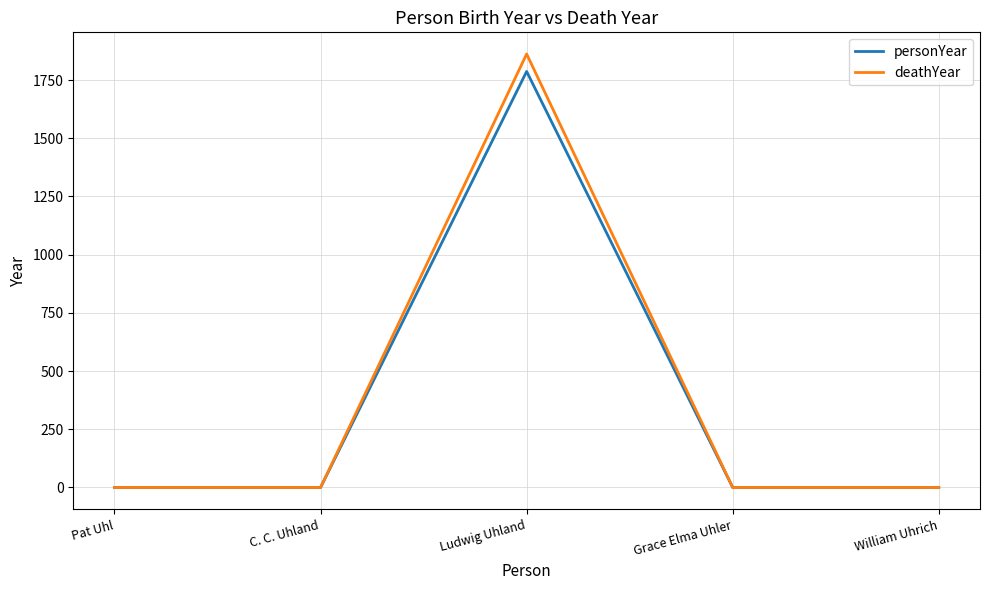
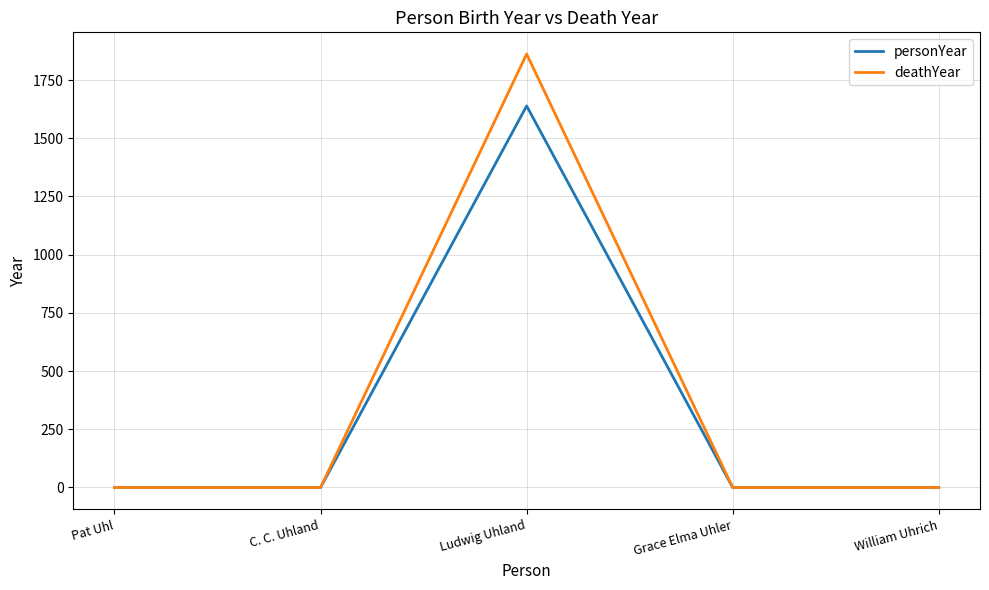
personYear, Ludwig Uhland: 1790 -> 1640
